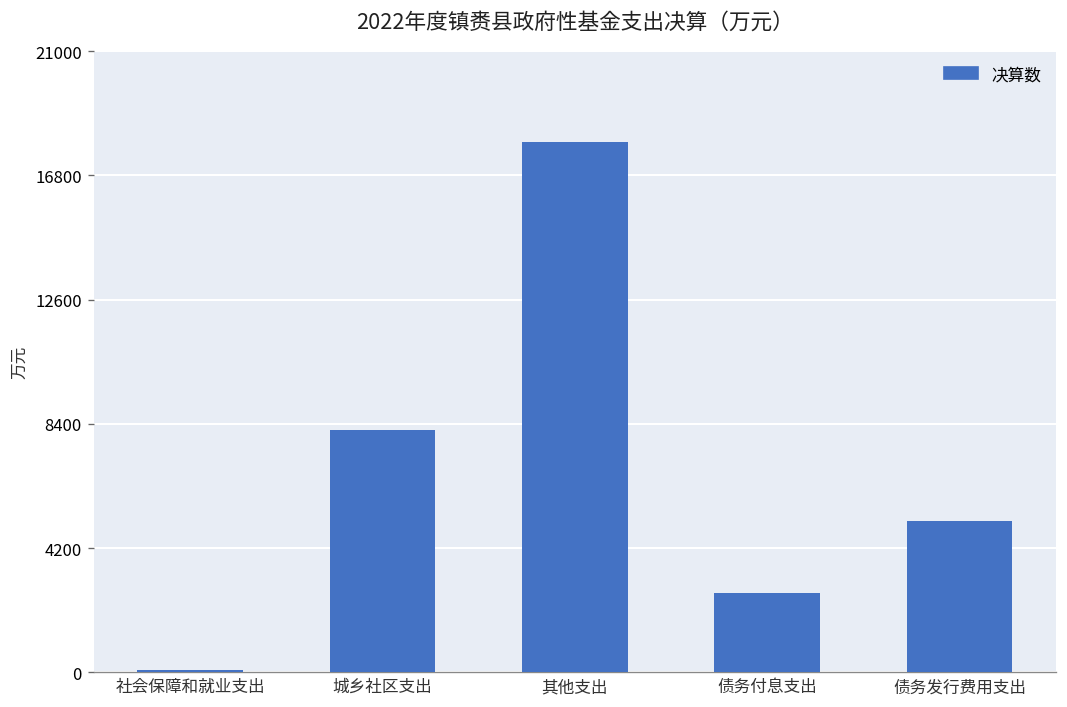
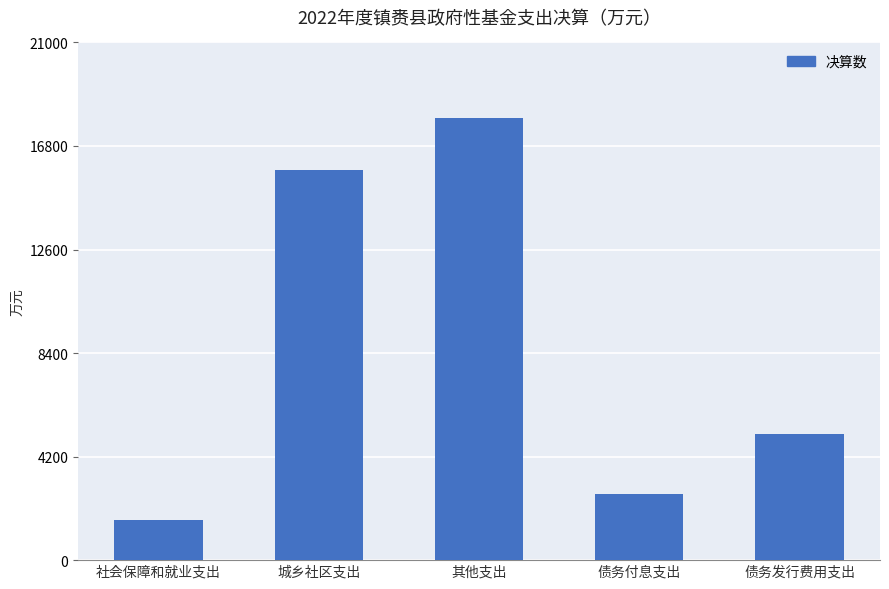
社会保障和就业支出: 100 -> 1600
城乡社区支出: 8200 -> 15800
